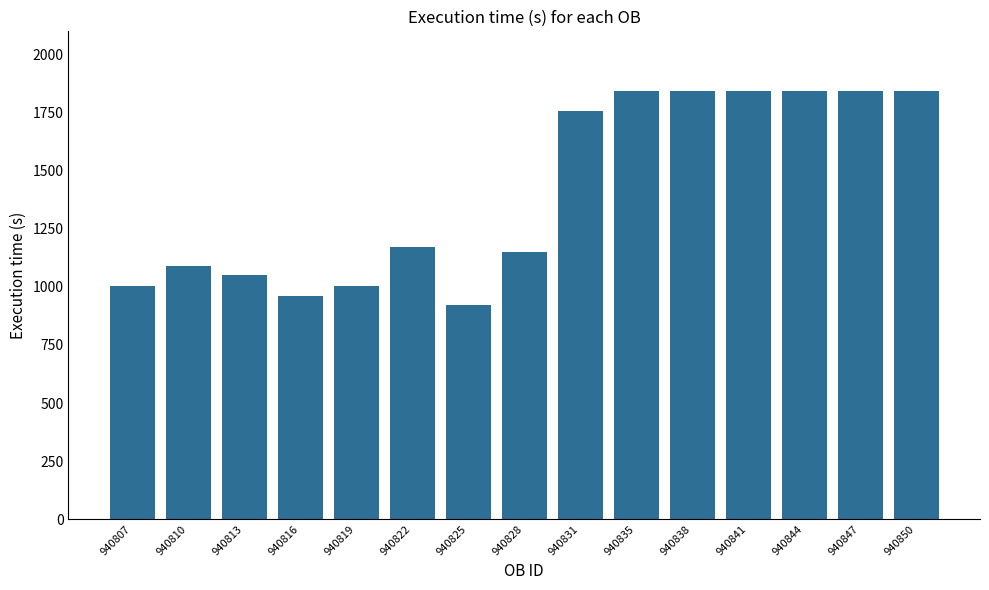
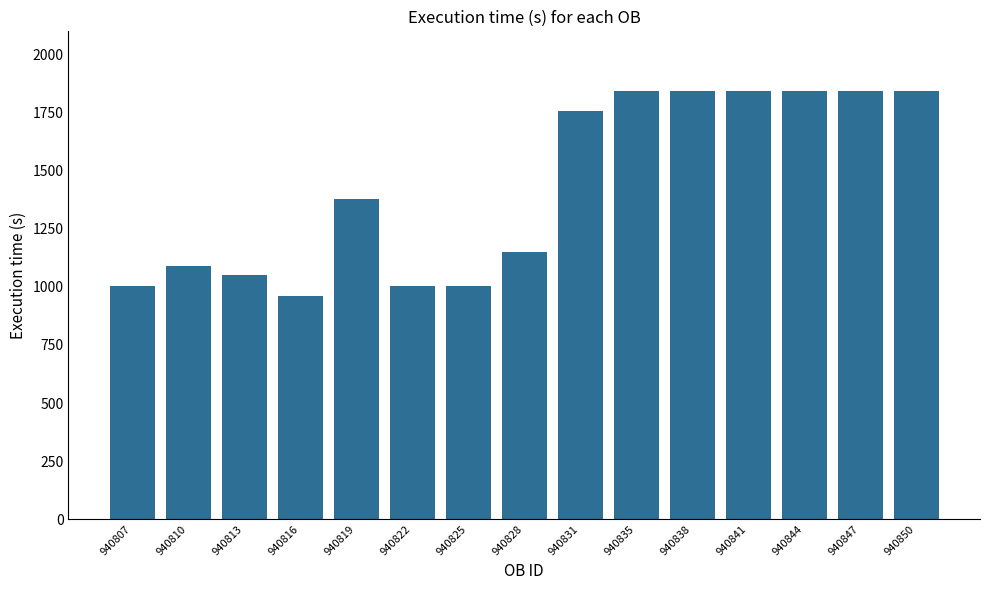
940819: 1010 -> 1380
940822: 1170 -> 1010
940825: 920 -> 1010
